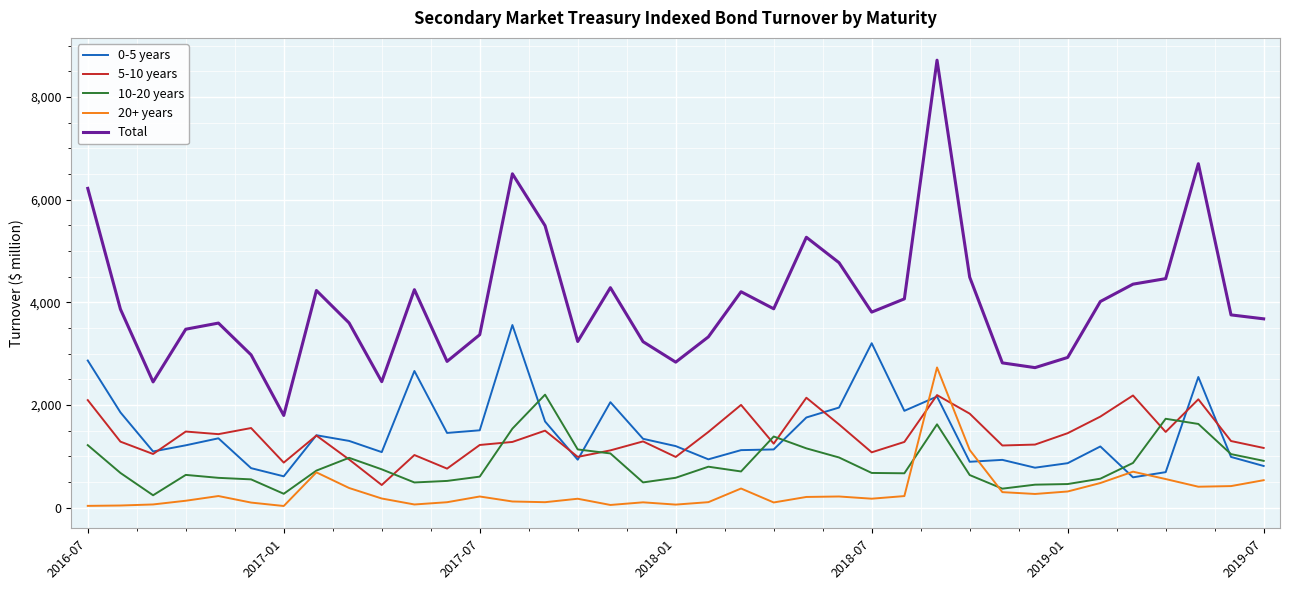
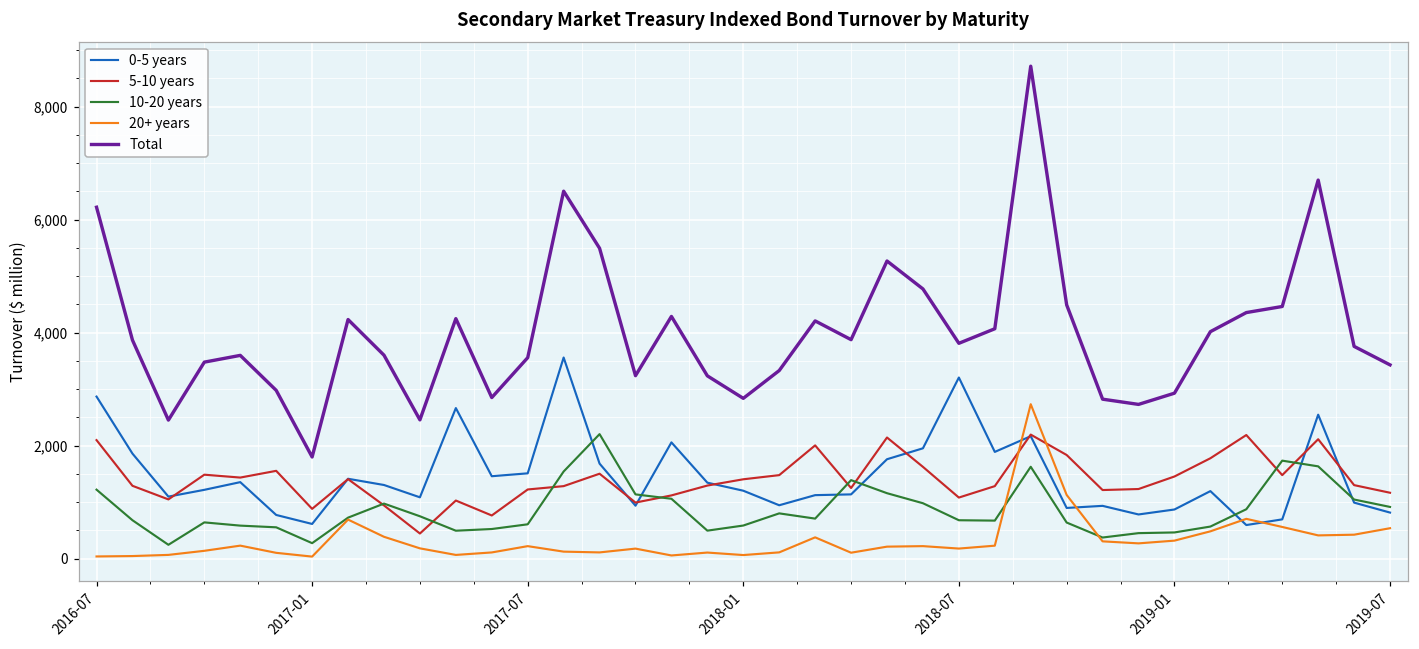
Total, 2017-07: 3,400 -> 3,600
5-10 years, 2018-01: 1,000 -> 1,400
Total, 2019-07: 3,700 -> 3,400
